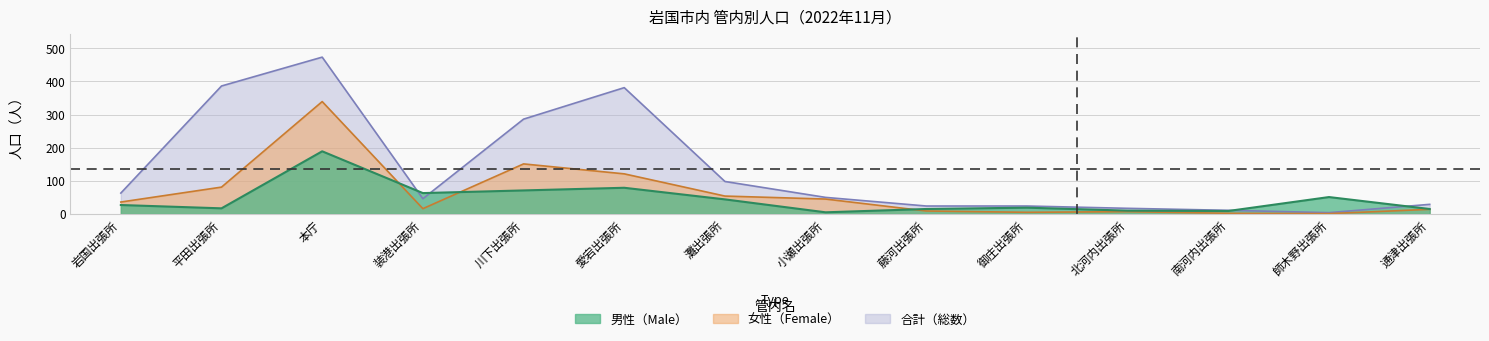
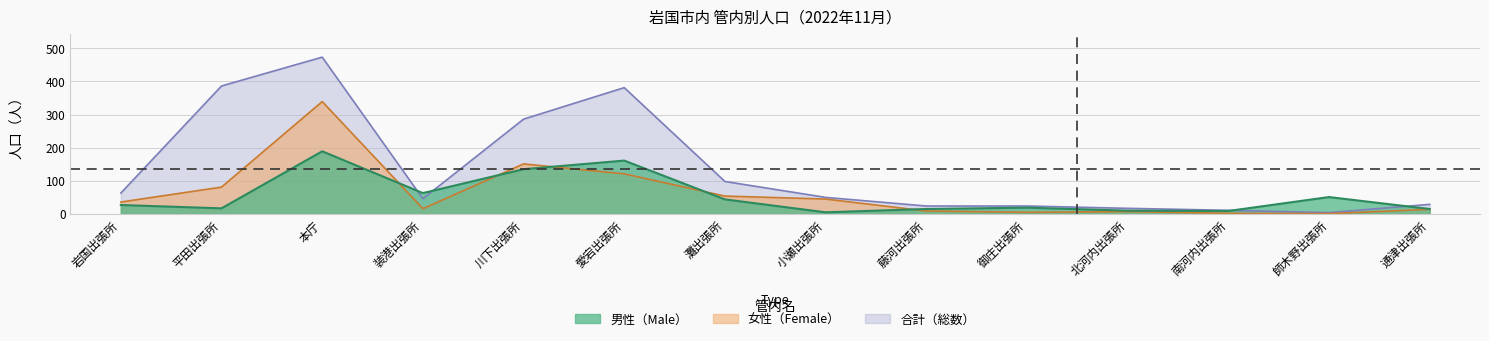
男性（Male）, 川下出張所: 70 -> 140
男性（Male）, 愛宕出張所: 80 -> 160
